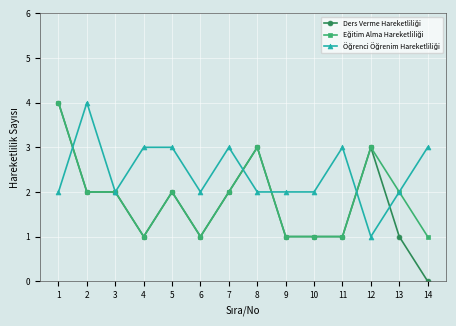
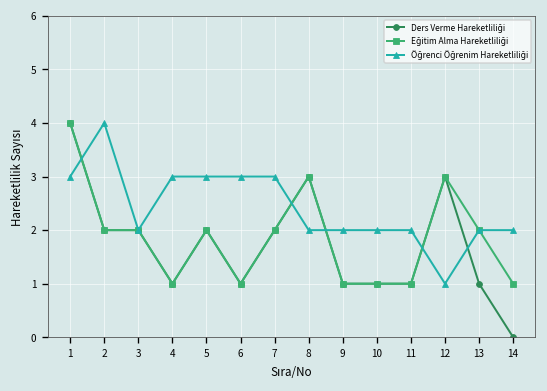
Öğrenci Öğrenim Hareketliliği, 1: 2 -> 3
Öğrenci Öğrenim Hareketliliği, 6: 2 -> 3
Öğrenci Öğrenim Hareketliliği, 11: 3 -> 2
Öğrenci Öğrenim Hareketliliği, 14: 3 -> 2
